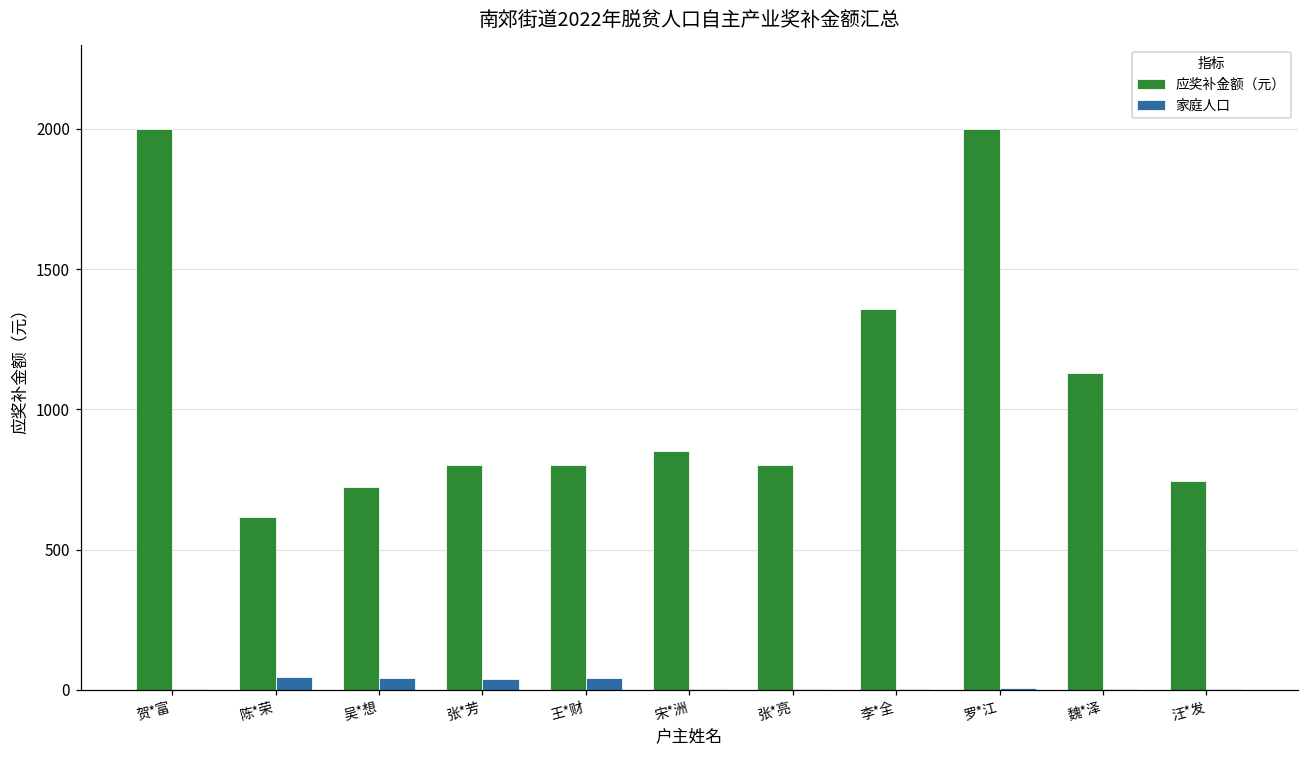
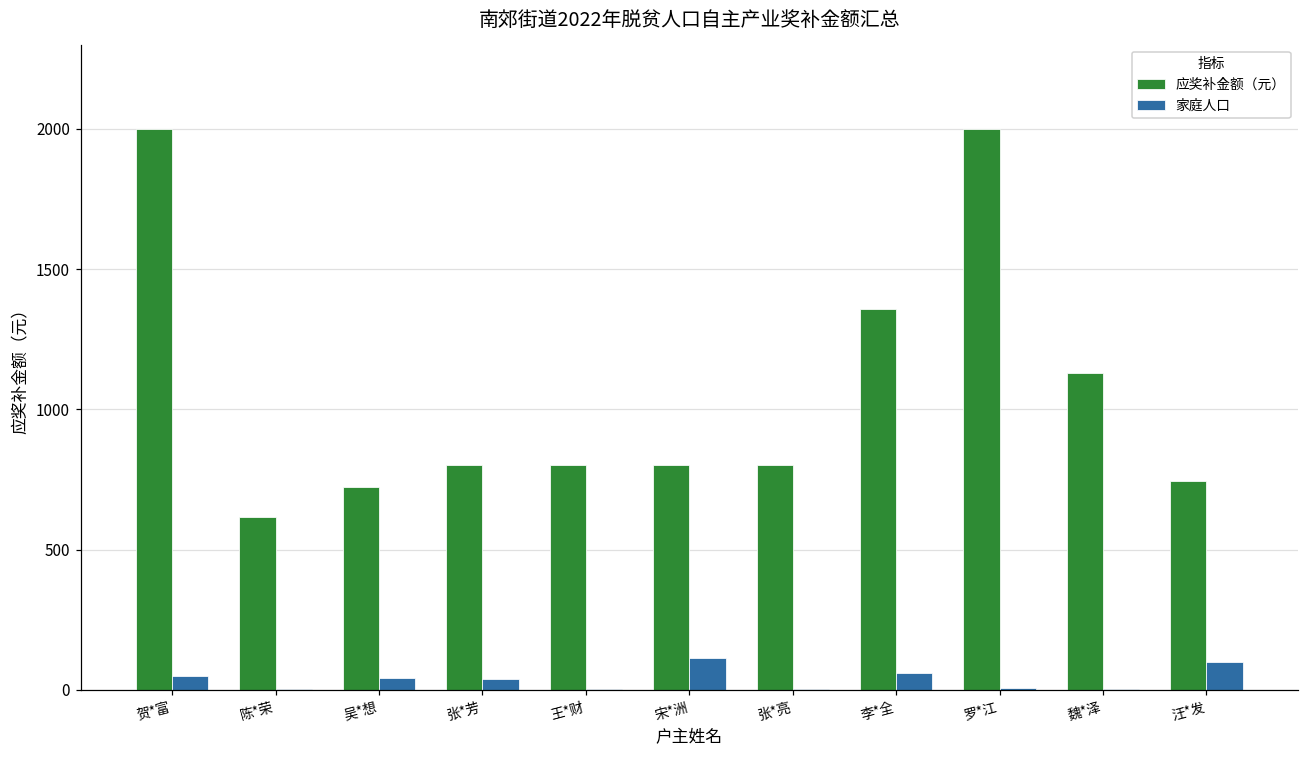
家庭人口, 贺*富: 0 -> 50
家庭人口, 陈*荣: 50 -> 0
家庭人口, 王*财: 40 -> 0
应奖补金额（元）, 宋*洲: 850 -> 800
家庭人口, 宋*洲: 0 -> 110
家庭人口, 李*全: 0 -> 60
家庭人口, 汪*发: 0 -> 100
